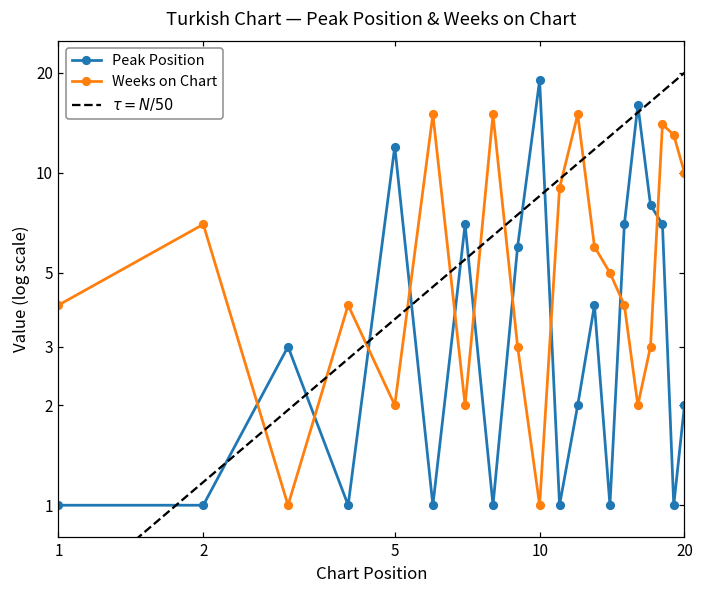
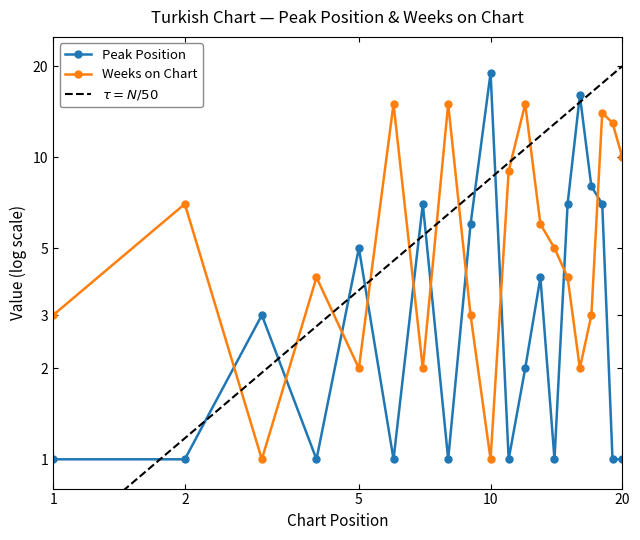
Weeks on Chart, 1: 4 -> 3
Peak Position, 5: 12 -> 5
Peak Position, 20: 2 -> 1
